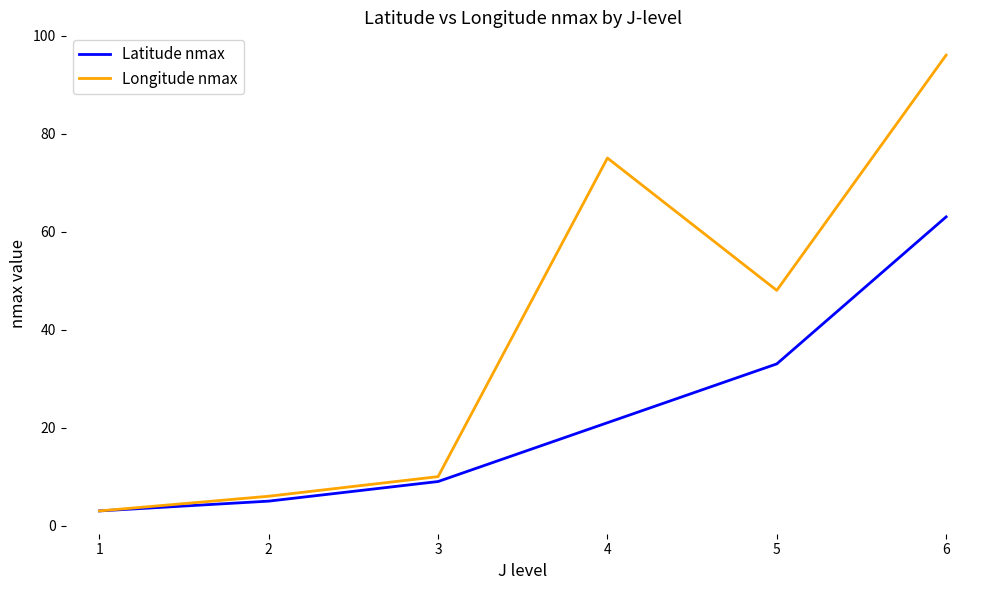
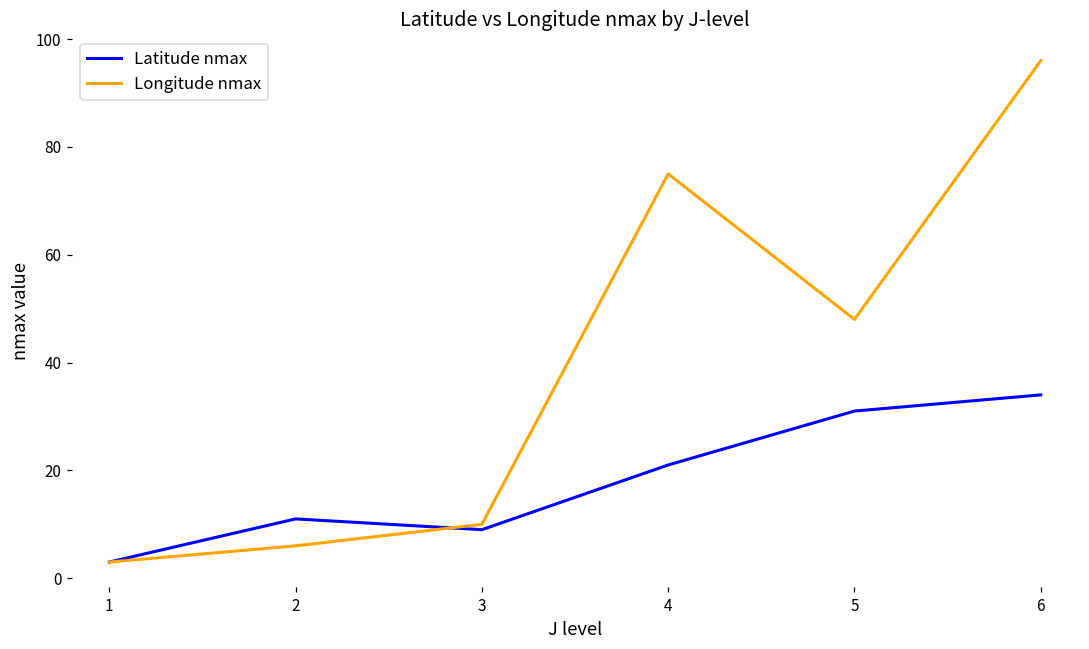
Latitude nmax, 2: 5 -> 11
Latitude nmax, 5: 33 -> 31
Latitude nmax, 6: 63 -> 34
